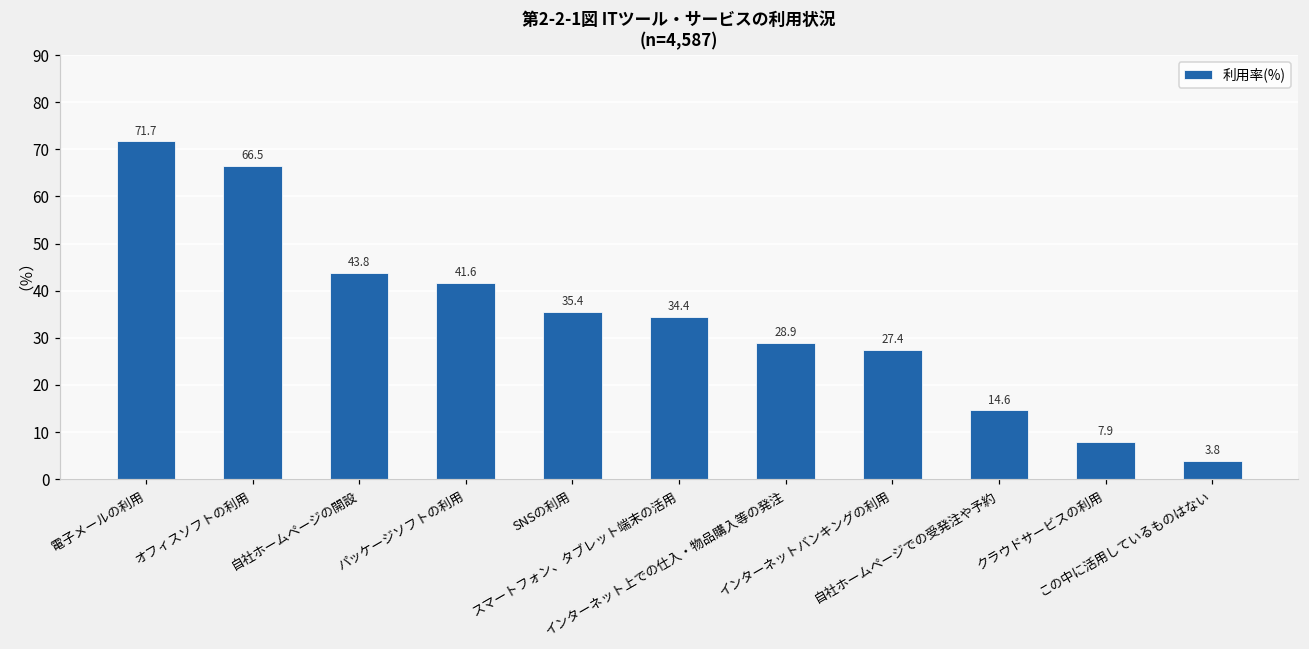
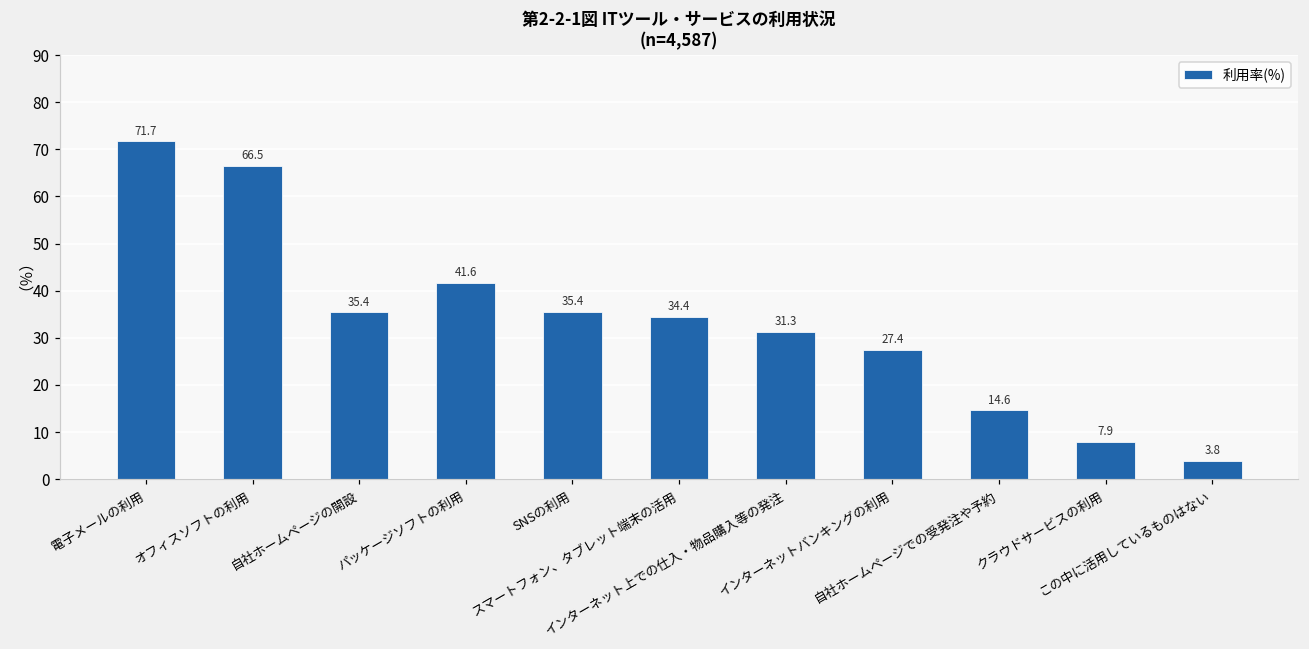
自社ホームページの開設: 43.8 -> 35.4
インターネット上での仕入・物品購入等の発注: 28.9 -> 31.3
